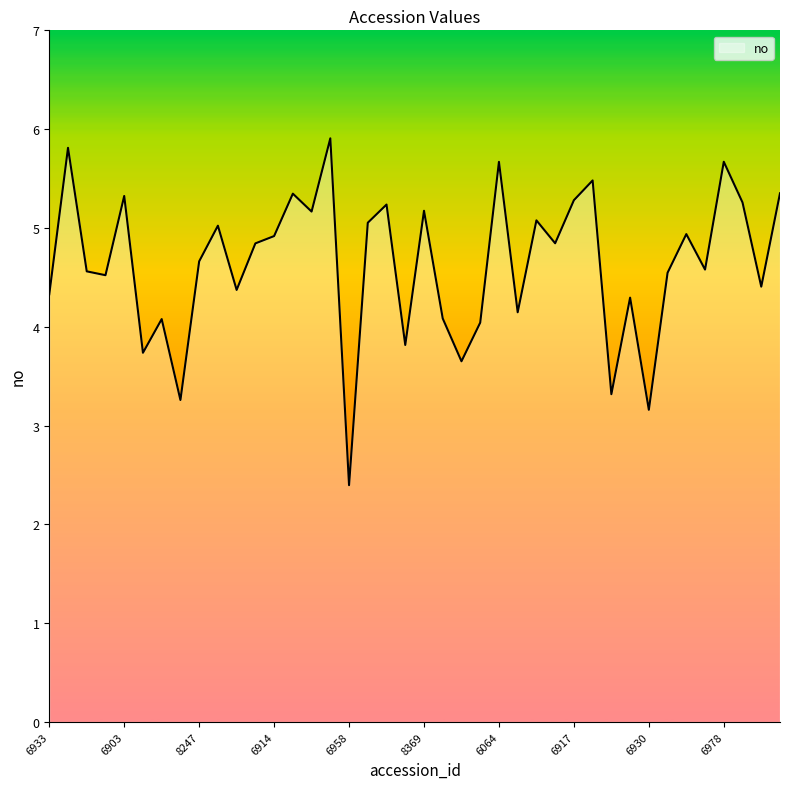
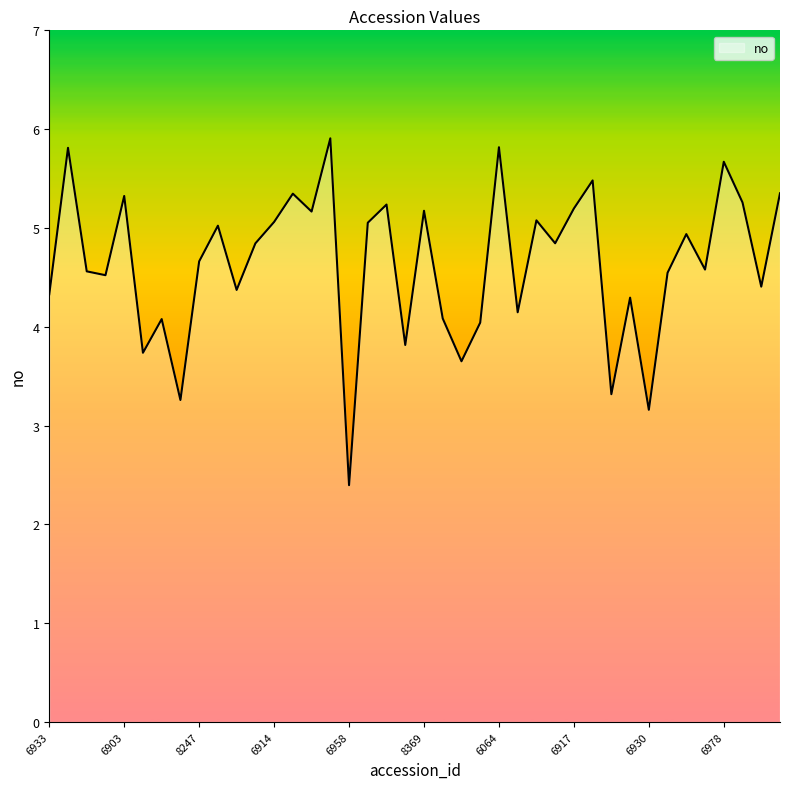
6914: 4.9 -> 5.1
6064: 5.7 -> 5.8
6917: 5.3 -> 5.2
